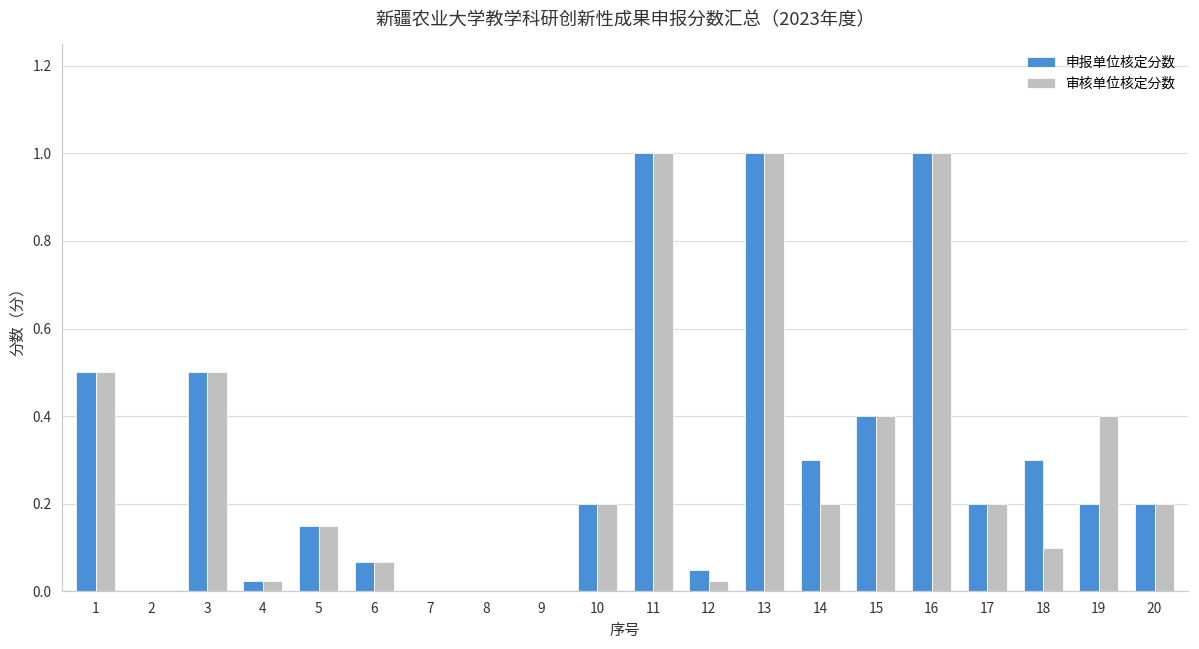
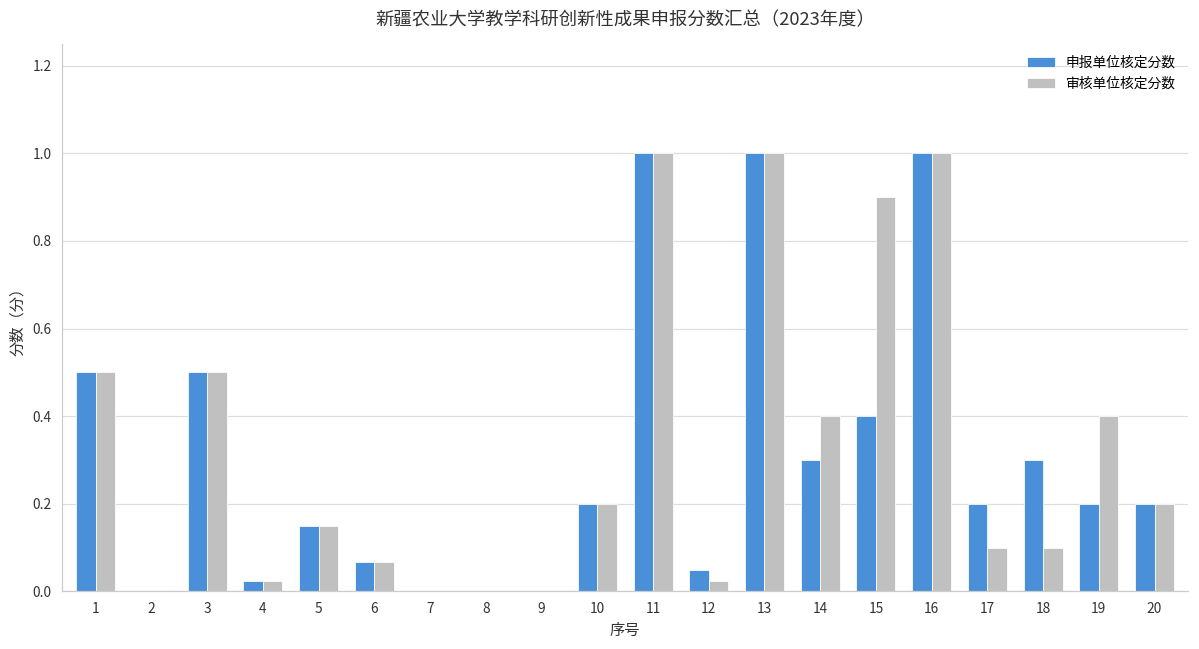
审核单位核定分数, 14: 0.2 -> 0.4
审核单位核定分数, 15: 0.4 -> 0.9
审核单位核定分数, 17: 0.2 -> 0.1
